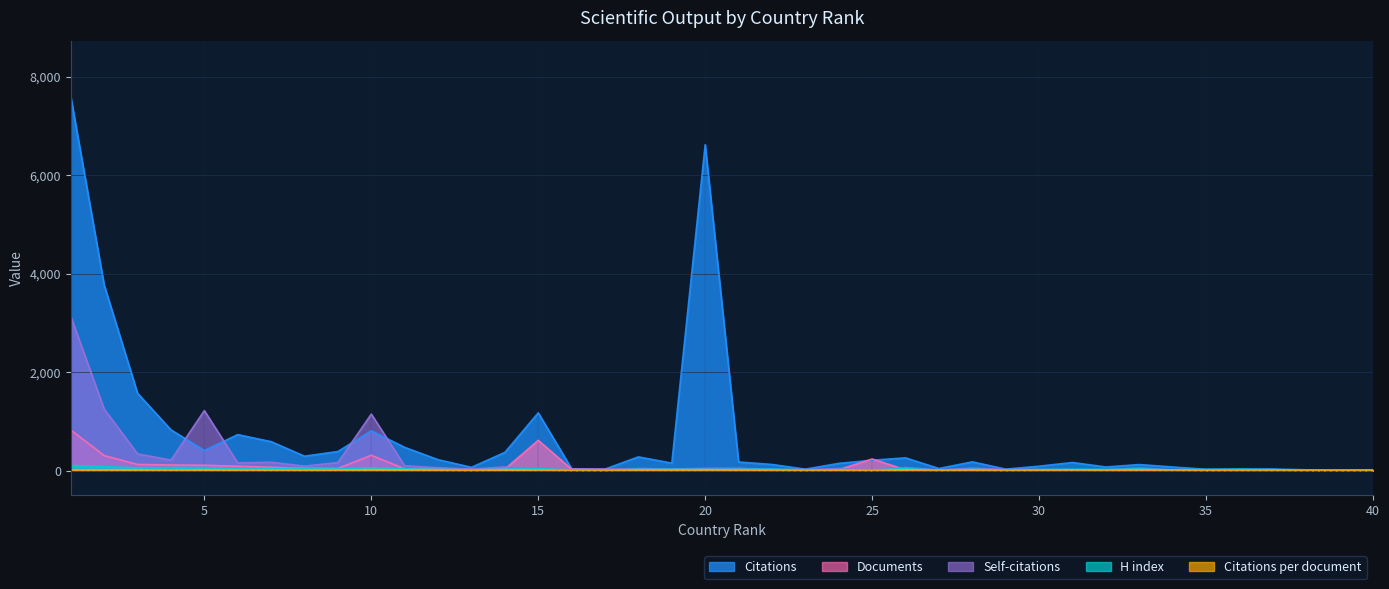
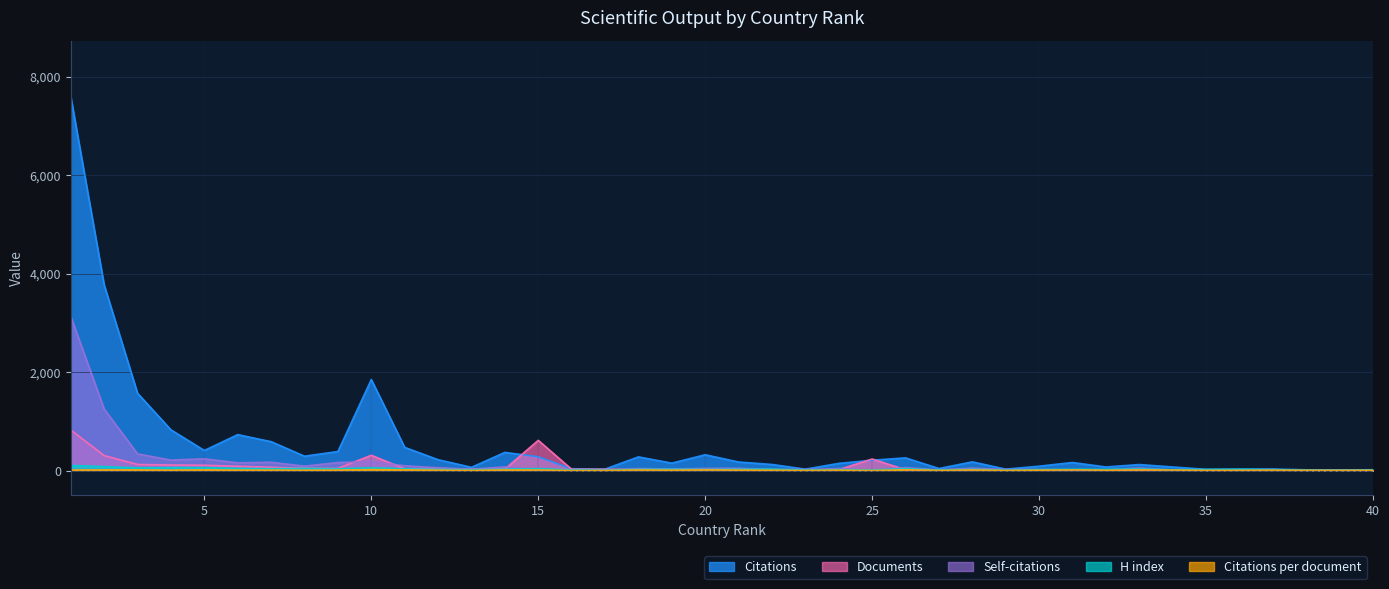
Self-citations, 5: 1,200 -> 200
Citations, 10: 800 -> 1,800
Self-citations, 10: 1,100 -> 200
Citations, 15: 1,200 -> 300
Citations, 20: 6,600 -> 300
